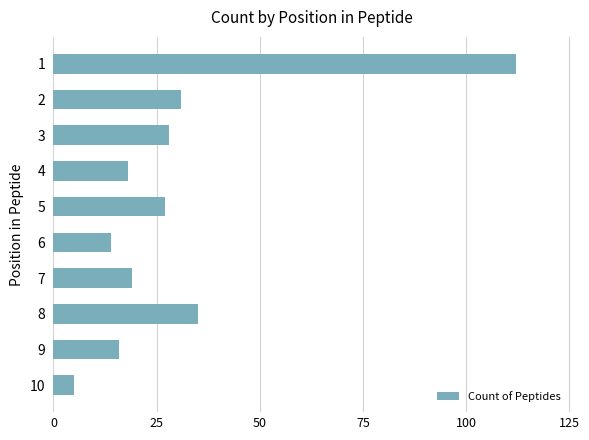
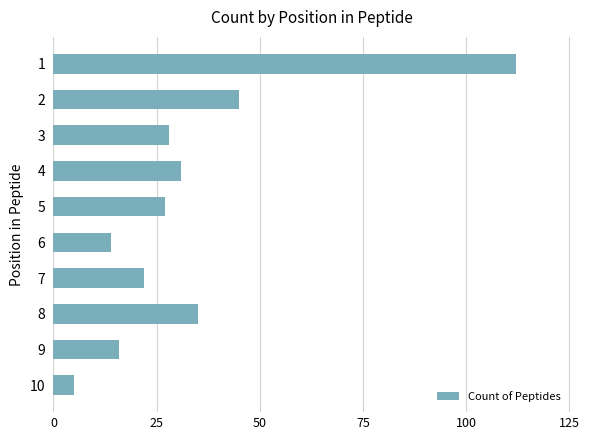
2: 31 -> 45
4: 18 -> 31
7: 19 -> 22
